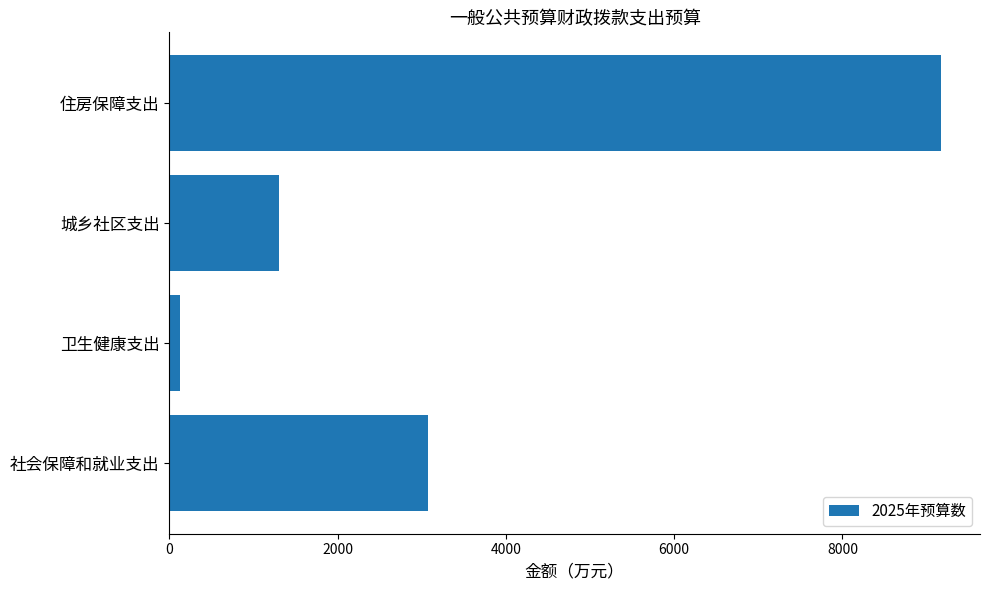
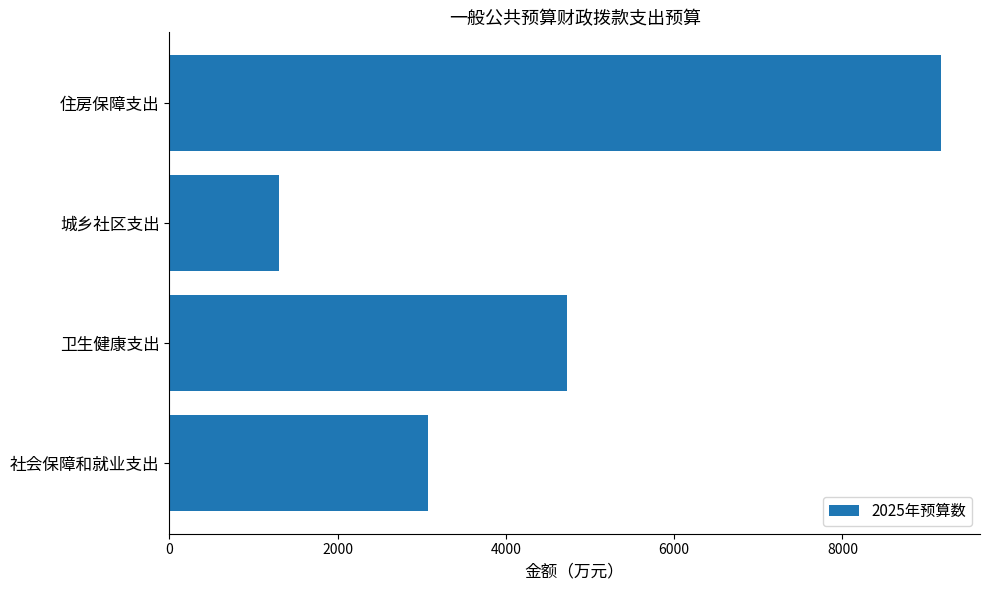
卫生健康支出: 100 -> 4700
